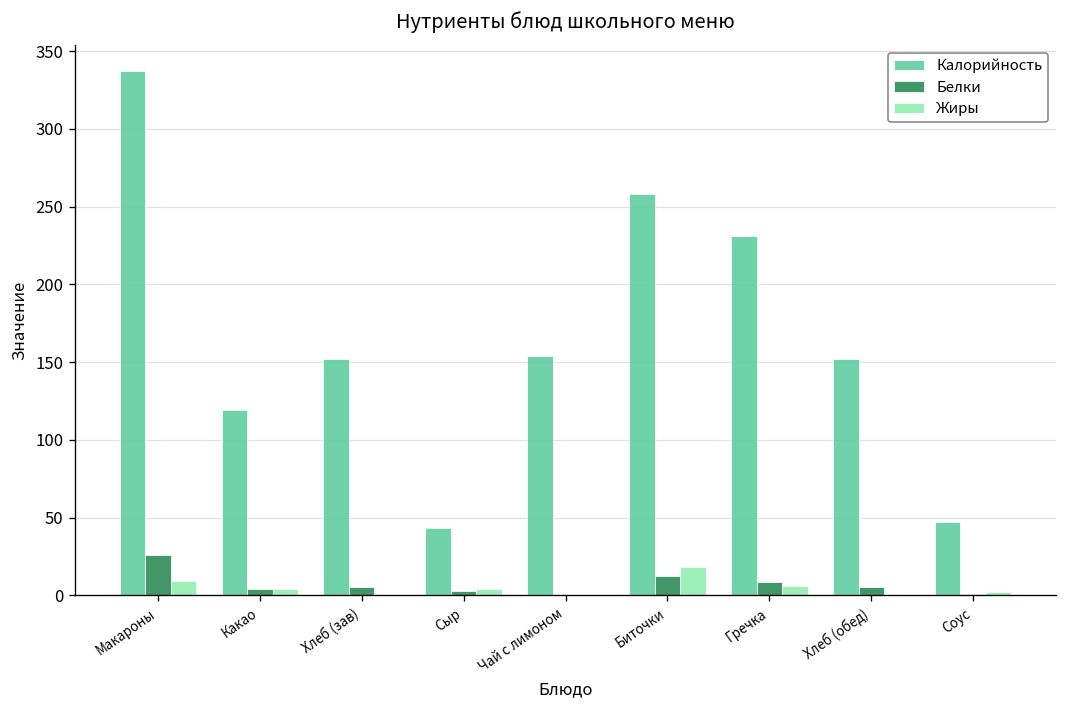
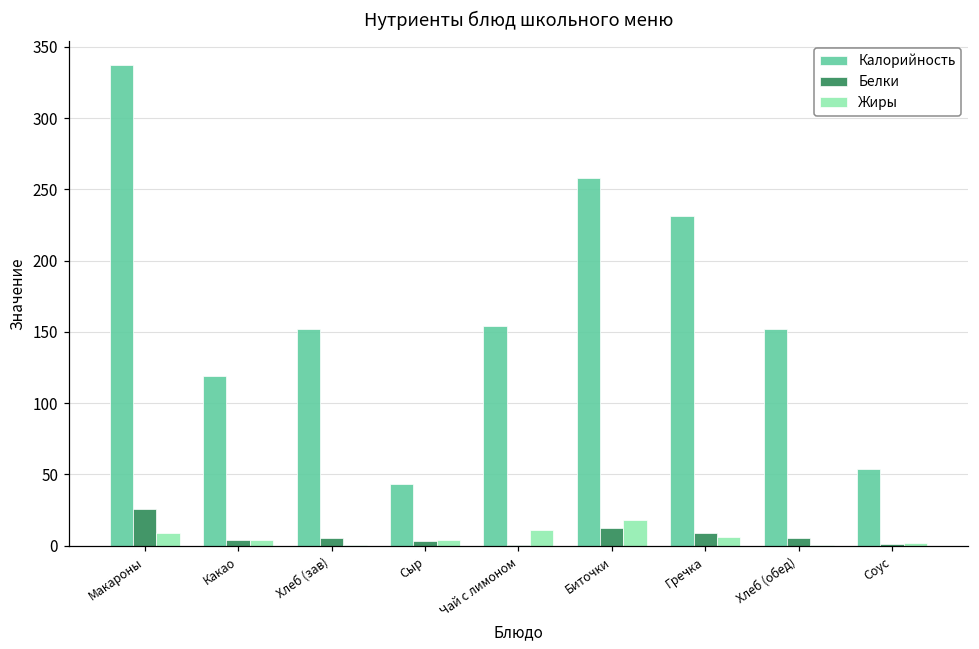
Жиры, Чай с лимоном: 0 -> 11
Калорийность, Соус: 47 -> 54
